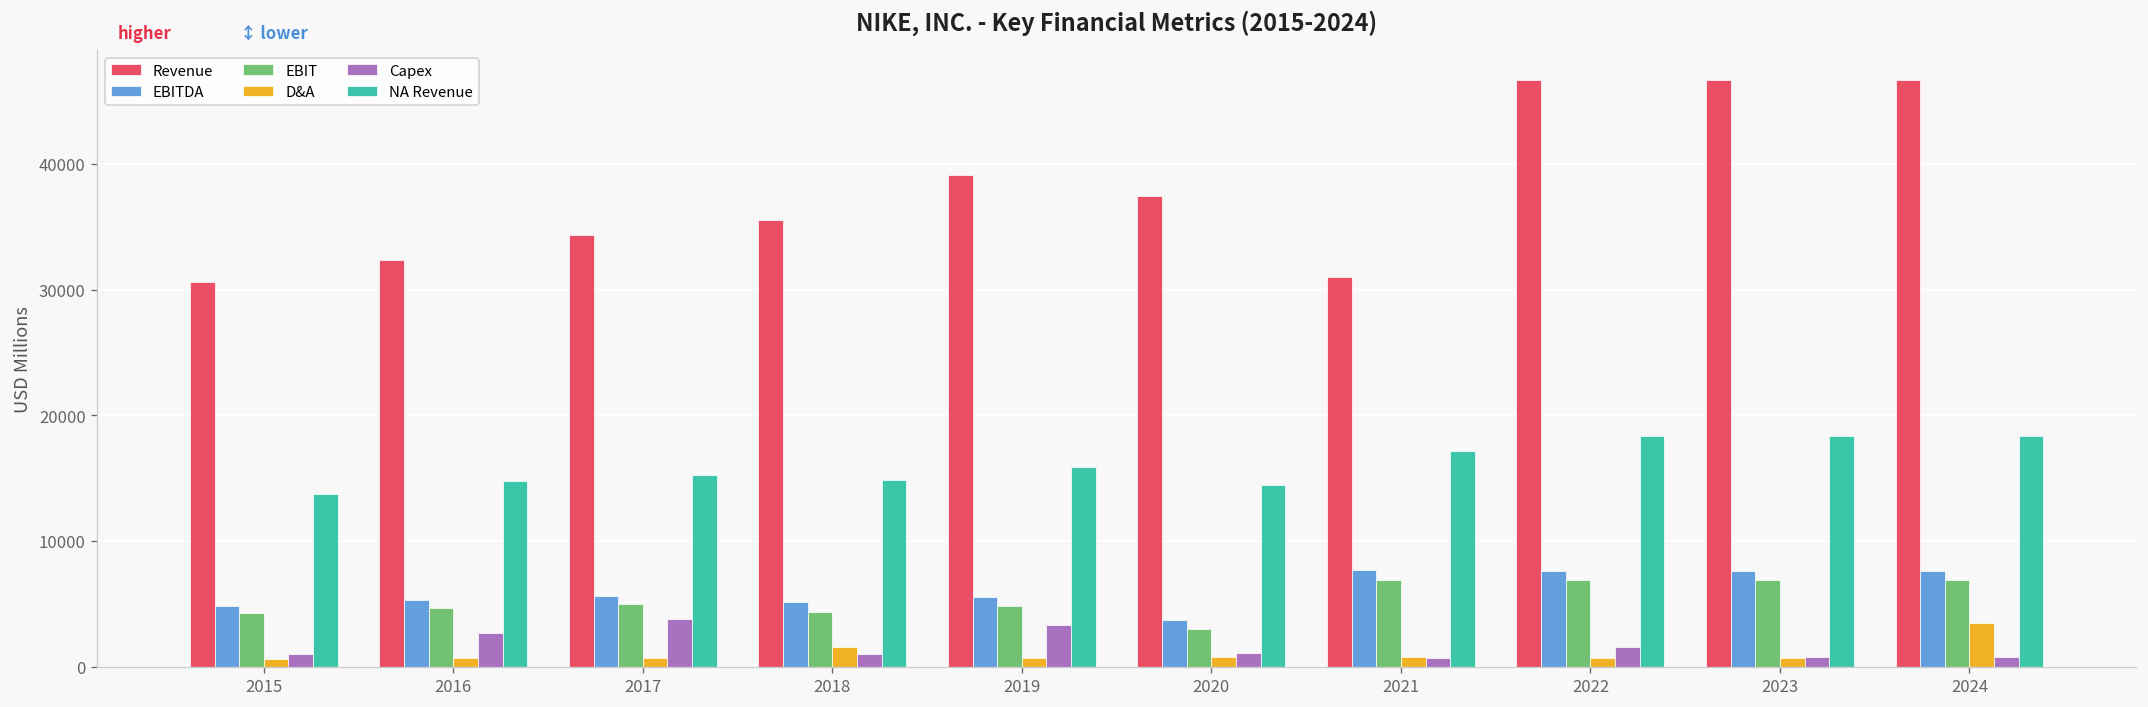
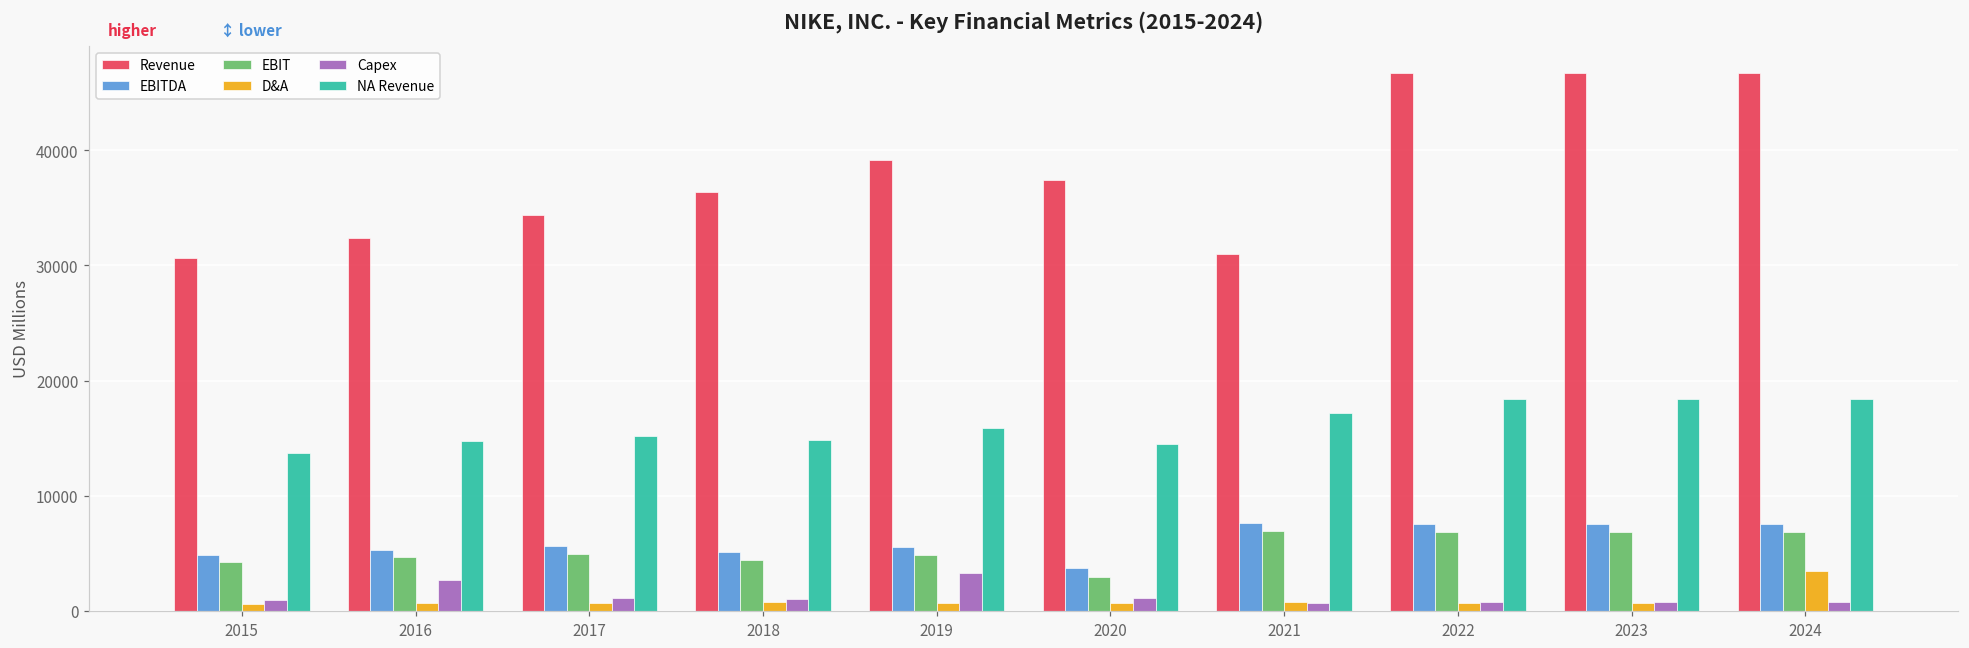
Capex, 2017: 3800 -> 1100
Revenue, 2018: 35500 -> 36400
D&A, 2018: 1600 -> 700
Capex, 2022: 1600 -> 800
